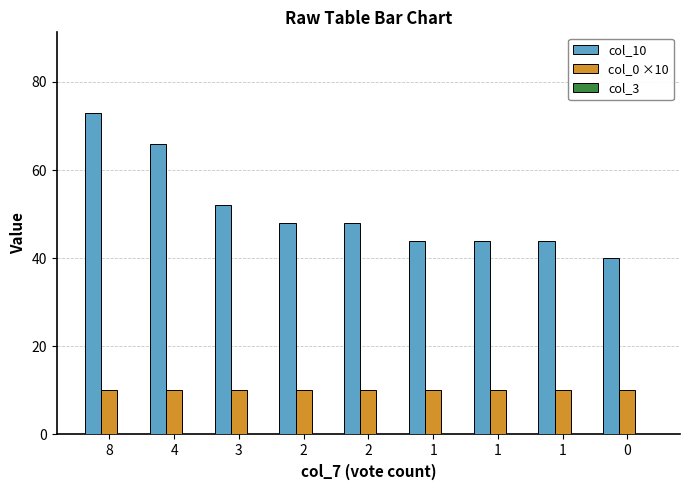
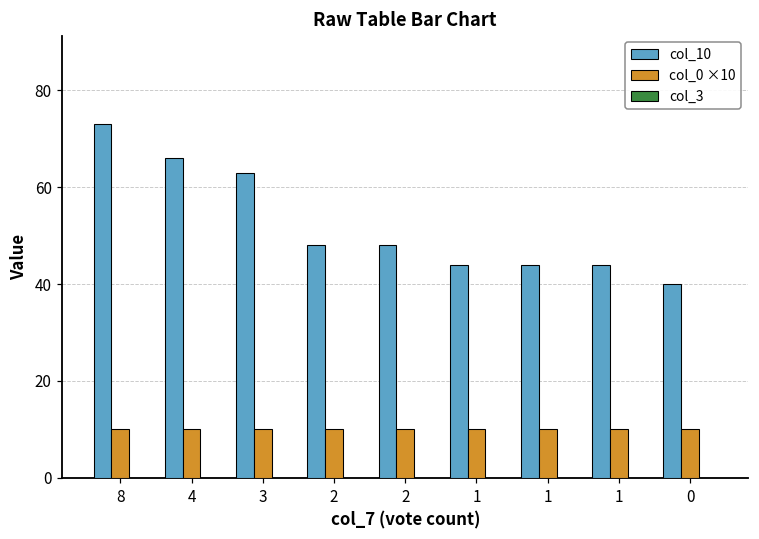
col_10, 3: 52 -> 63
